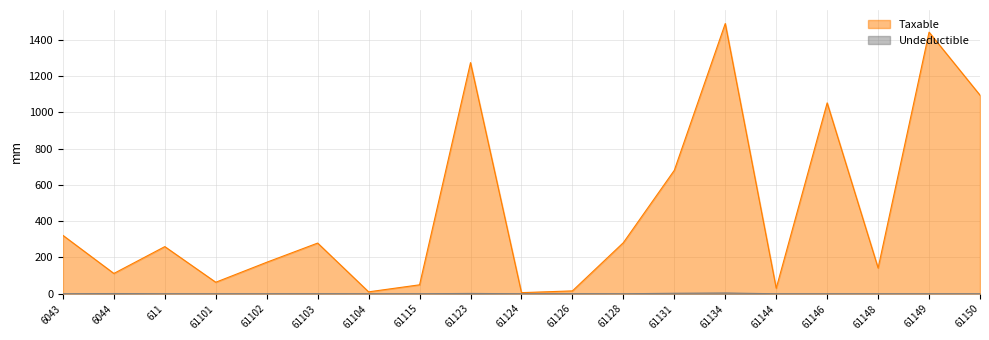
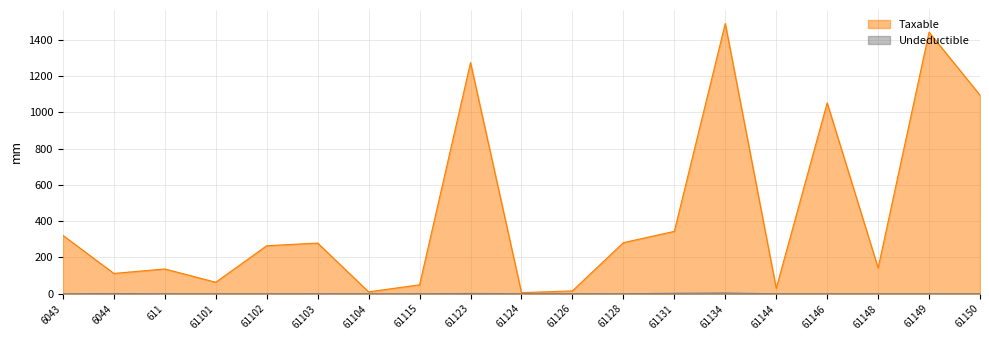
Taxable, 611: 260 -> 140
Taxable, 61102: 170 -> 260
Taxable, 61131: 680 -> 340
